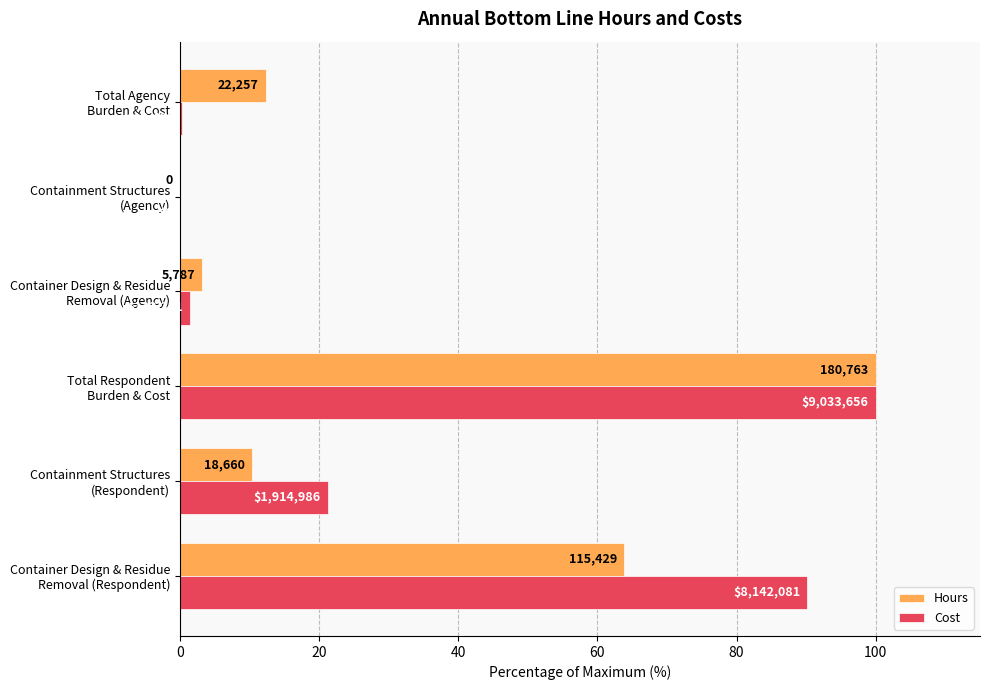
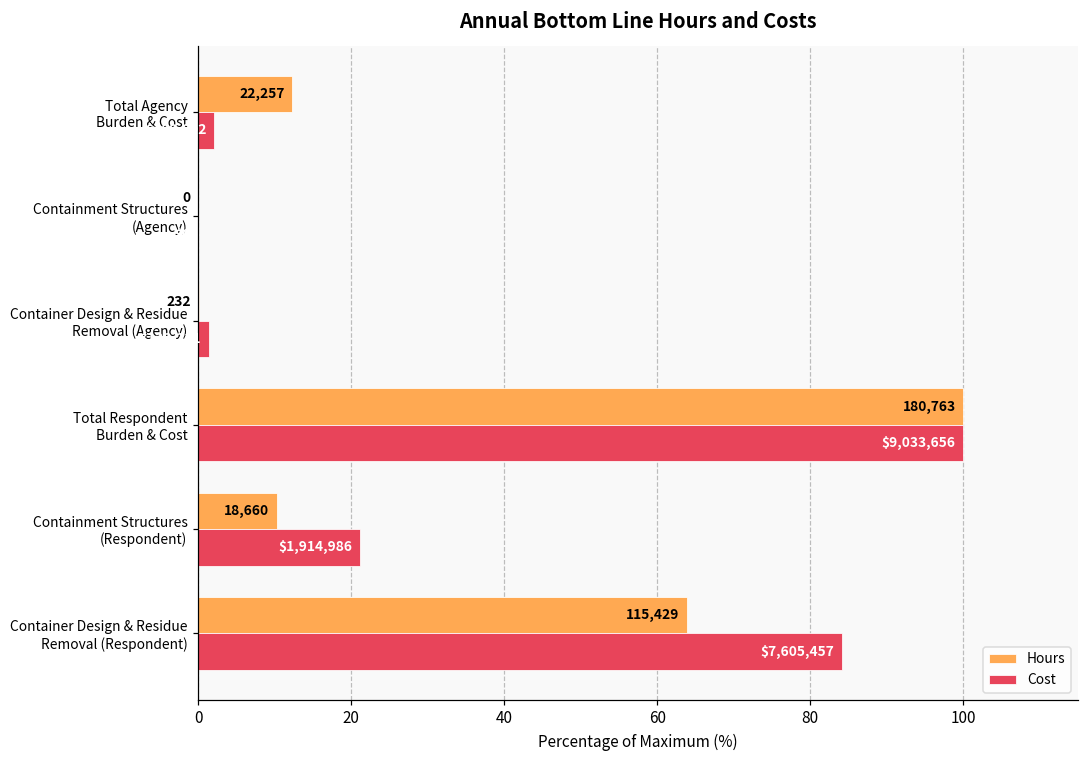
Cost, Total Agency Burden & Cost: 0 -> 2
Hours, Container Design & Residue Removal (Agency): 5,787 -> 232
Cost, Container Design & Residue Removal (Respondent): $8,142,081 -> $7,605,457
